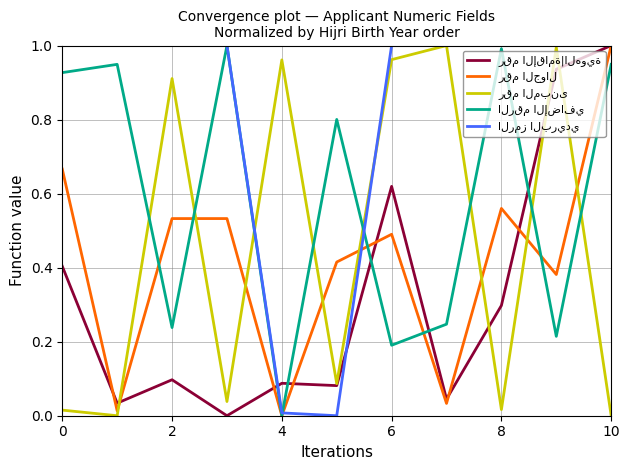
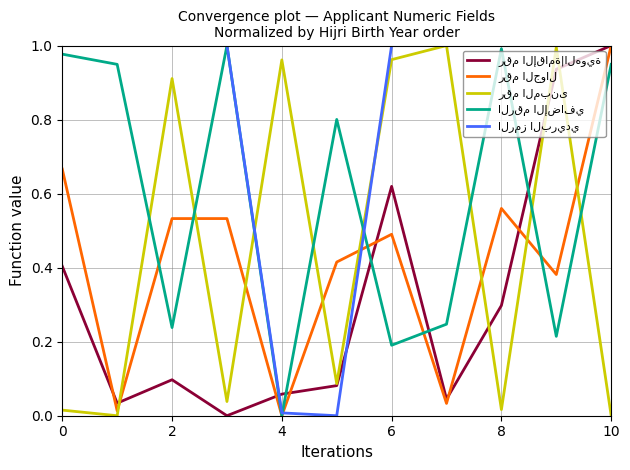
الرقم الإضافي, 0: 0.93 -> 0.98
رقم الإقامة|الهوية, 4: 0.09 -> 0.06
